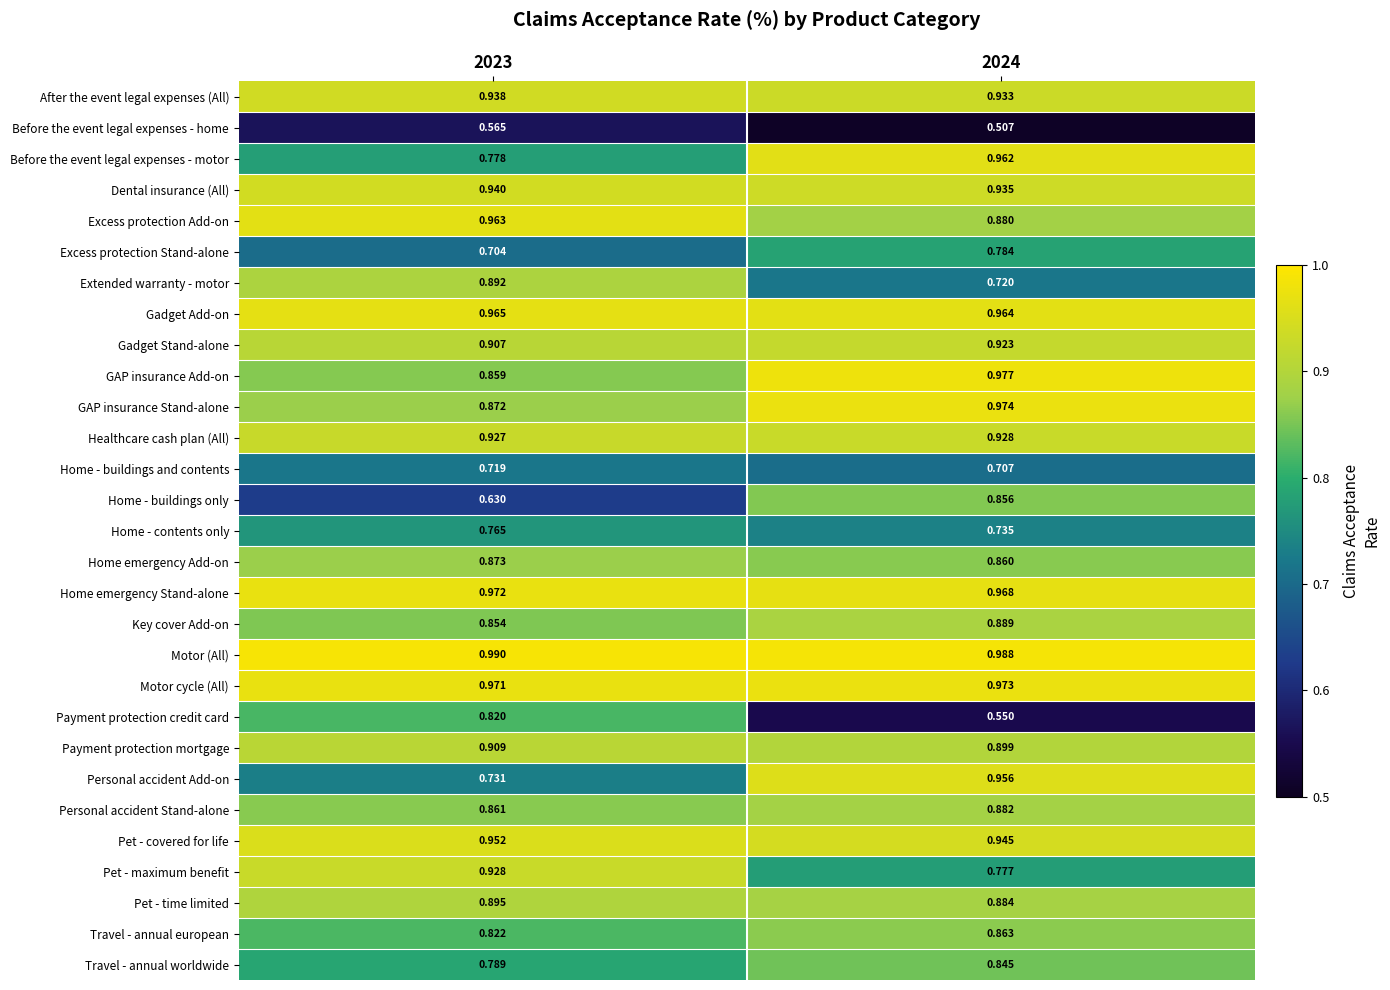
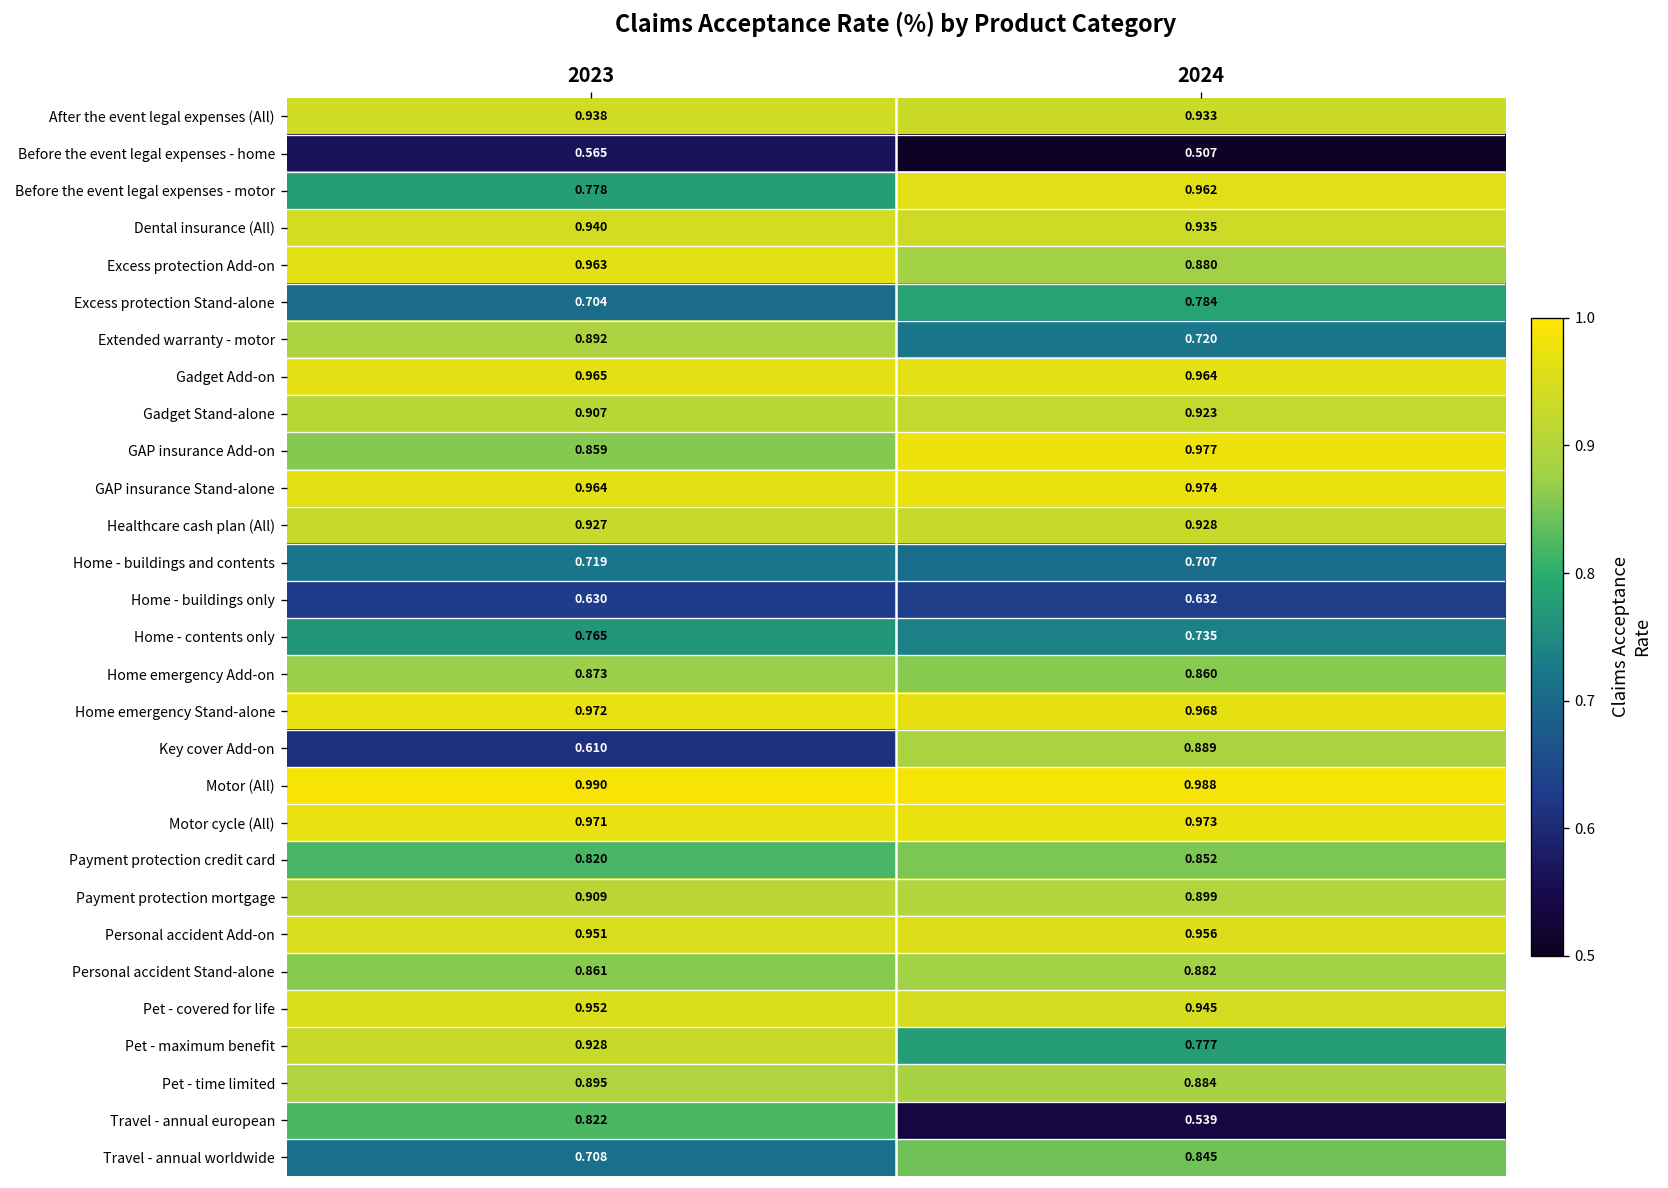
GAP insurance Stand-alone, 2023: 0.872 -> 0.964
Home - buildings only, 2024: 0.856 -> 0.632
Key cover Add-on, 2023: 0.854 -> 0.610
Payment protection credit card, 2024: 0.550 -> 0.852
Personal accident Add-on, 2023: 0.731 -> 0.951
Travel - annual european, 2024: 0.863 -> 0.539
Travel - annual worldwide, 2023: 0.789 -> 0.708
